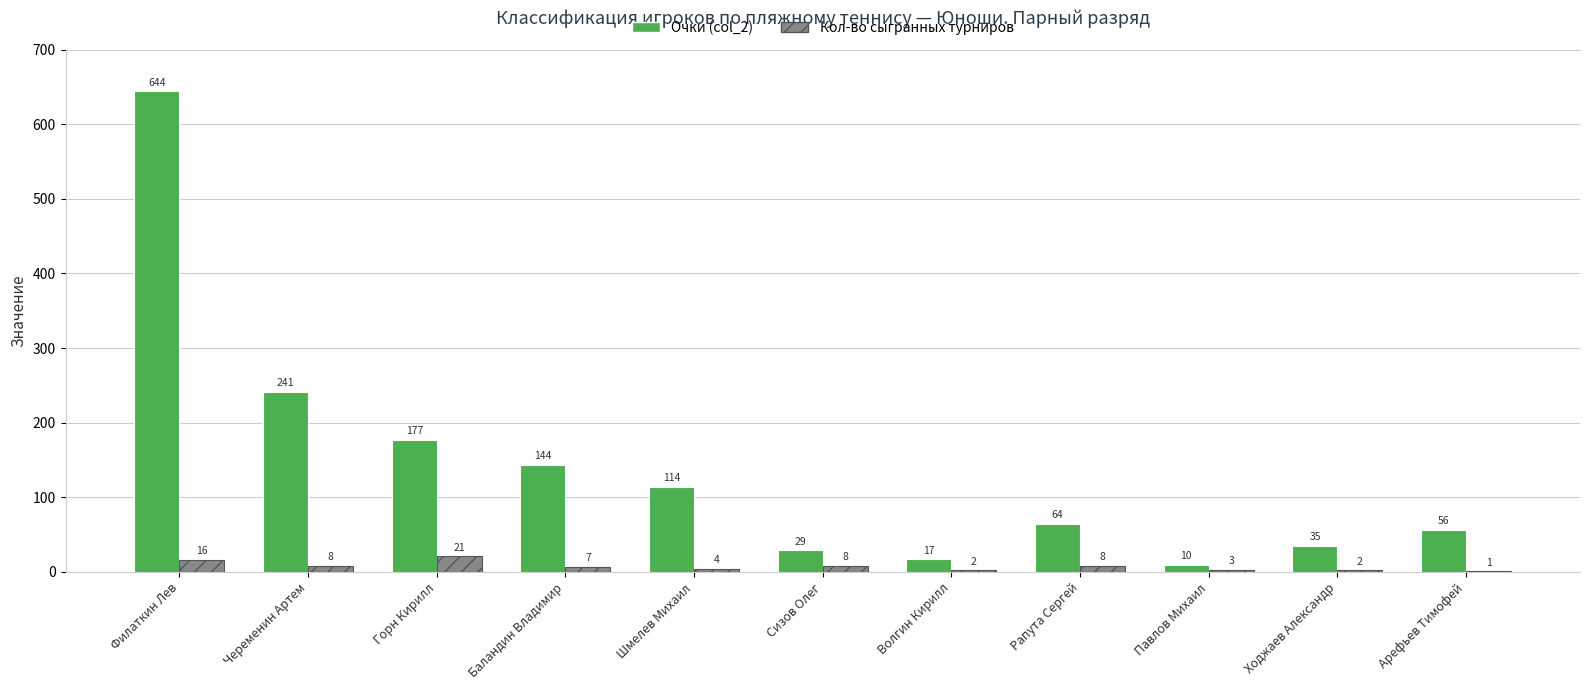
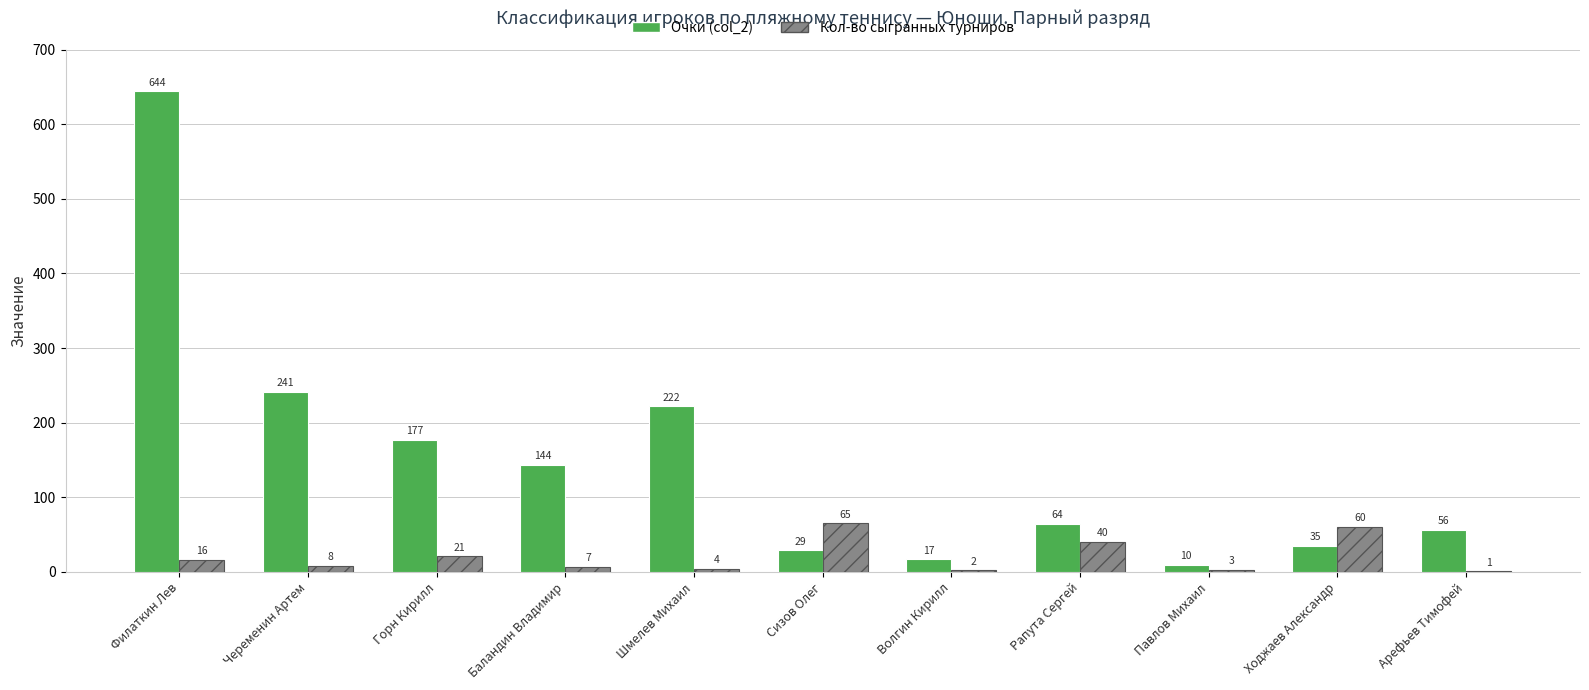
Очки (col_2), Шмелев Михаил: 114 -> 222
Кол-во сыгранных турниров, Сизов Олег: 8 -> 65
Кол-во сыгранных турниров, Рапута Сергей: 8 -> 40
Кол-во сыгранных турниров, Ходжаев Александр: 2 -> 60
